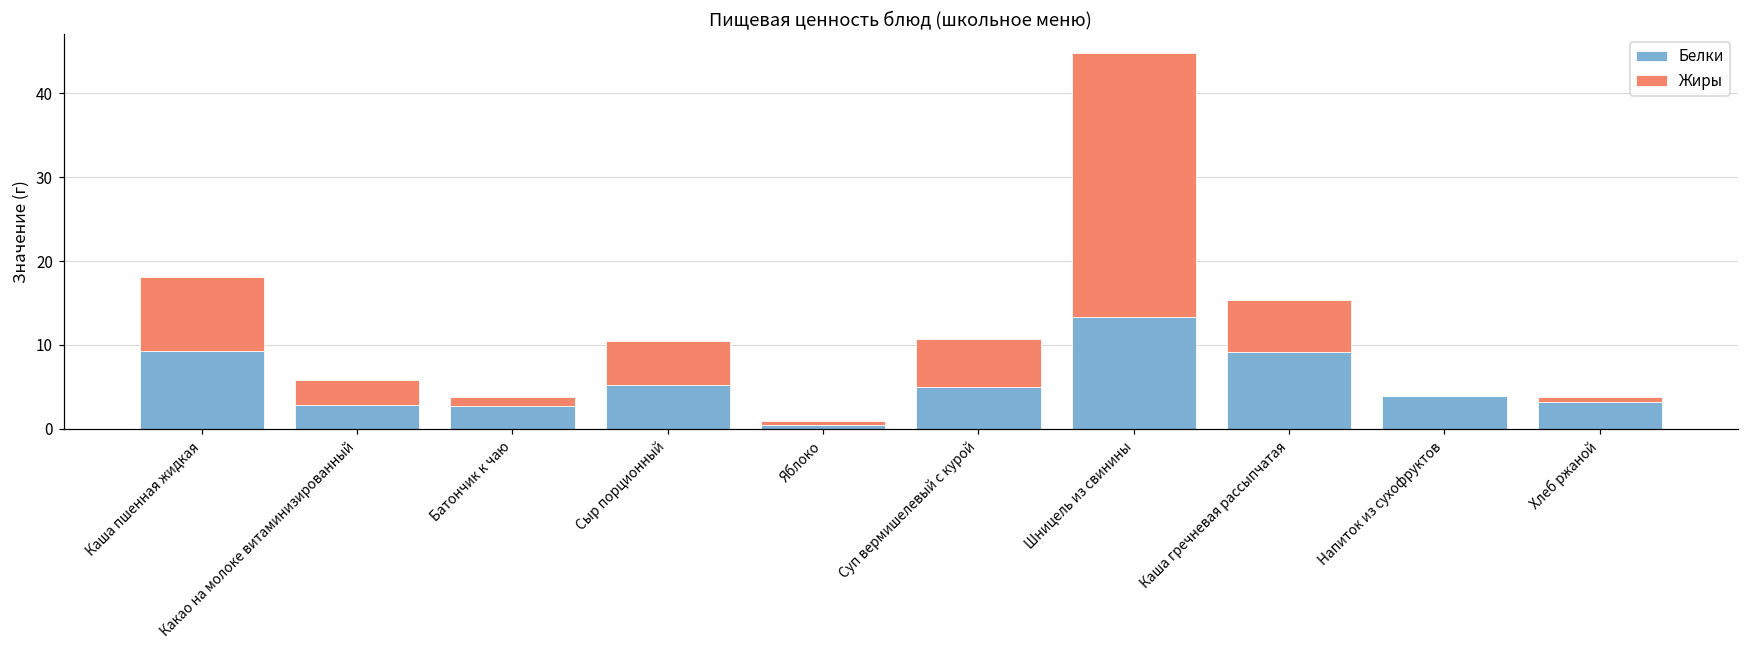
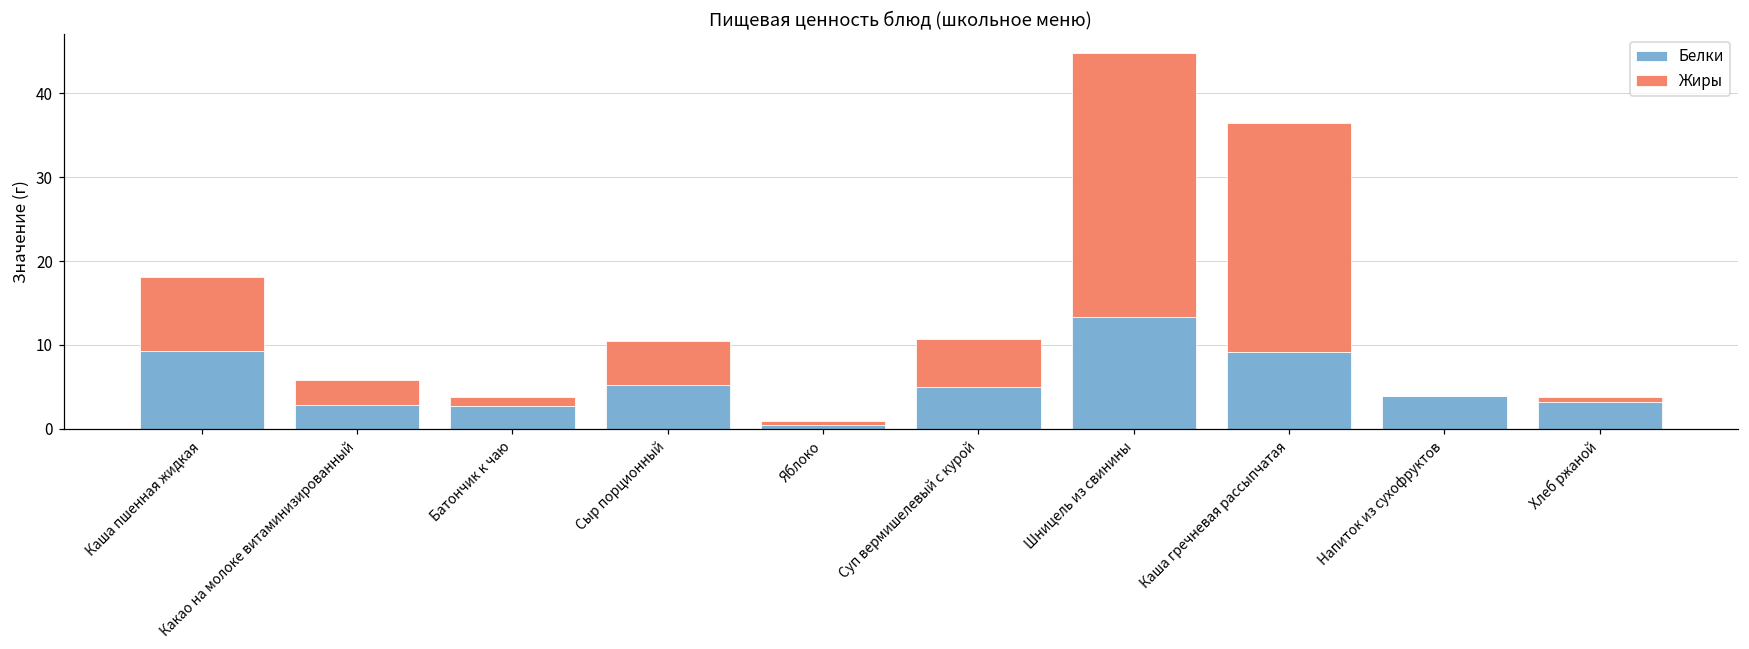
Жиры, Каша гречневая рассыпчатая: 6 -> 27
